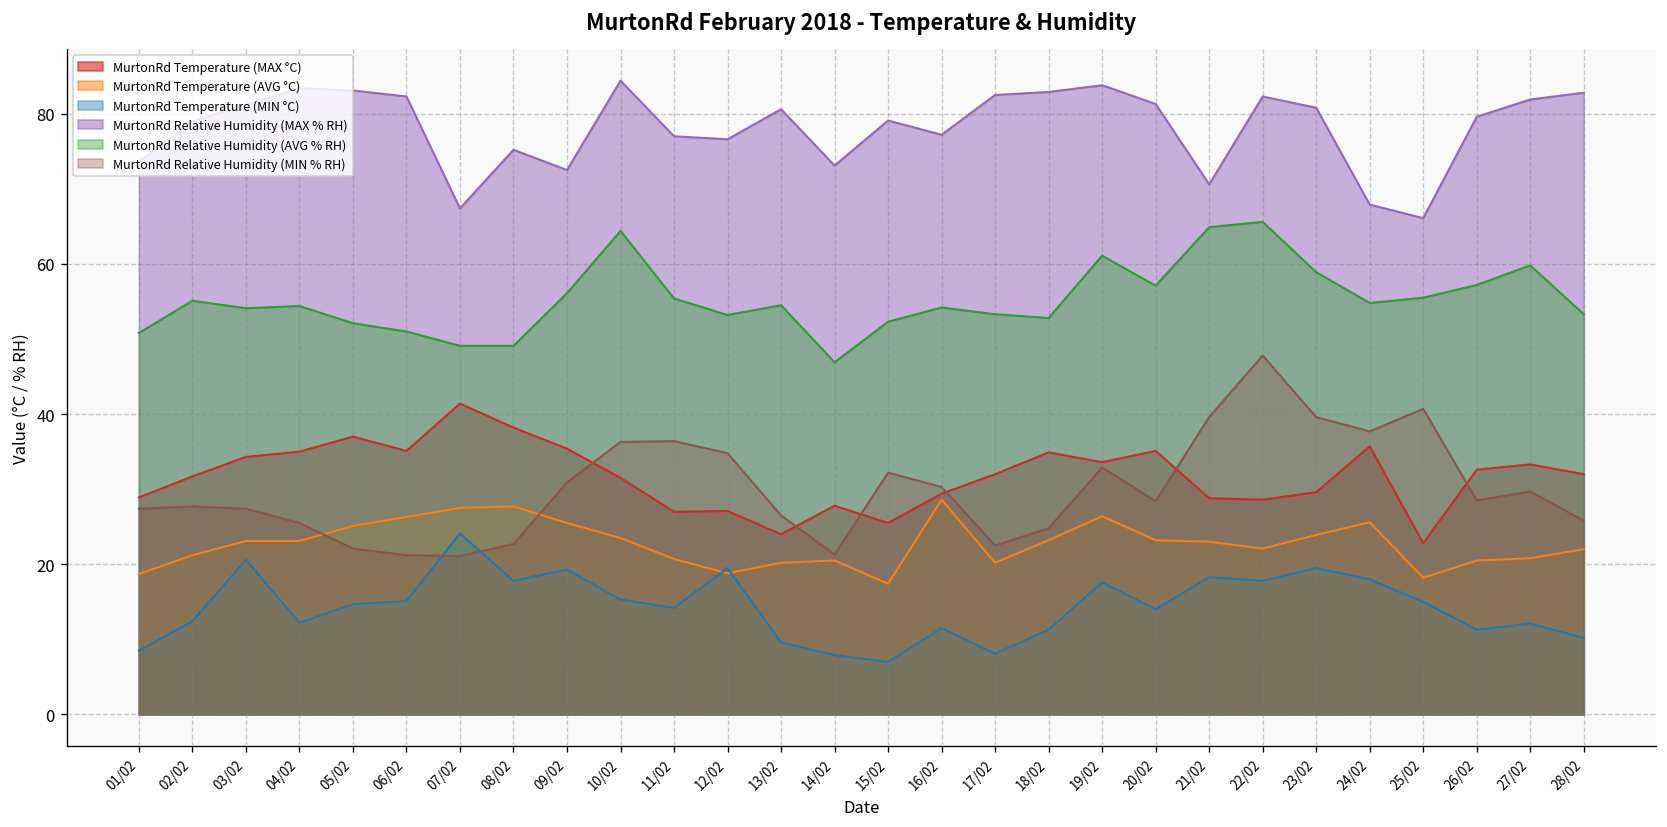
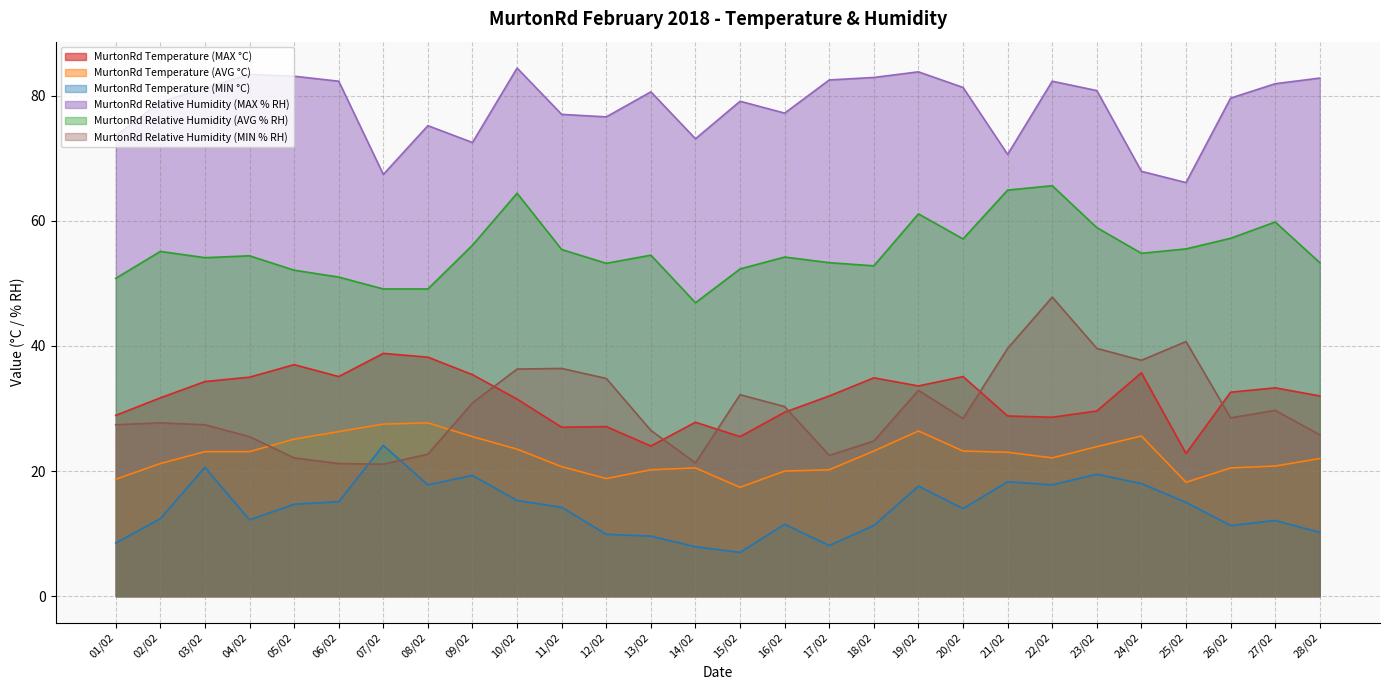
MurtonRd Temperature (MAX °C), 07/02: 41 -> 39
MurtonRd Temperature (MIN °C), 12/02: 20 -> 10
MurtonRd Temperature (AVG °C), 16/02: 29 -> 20
